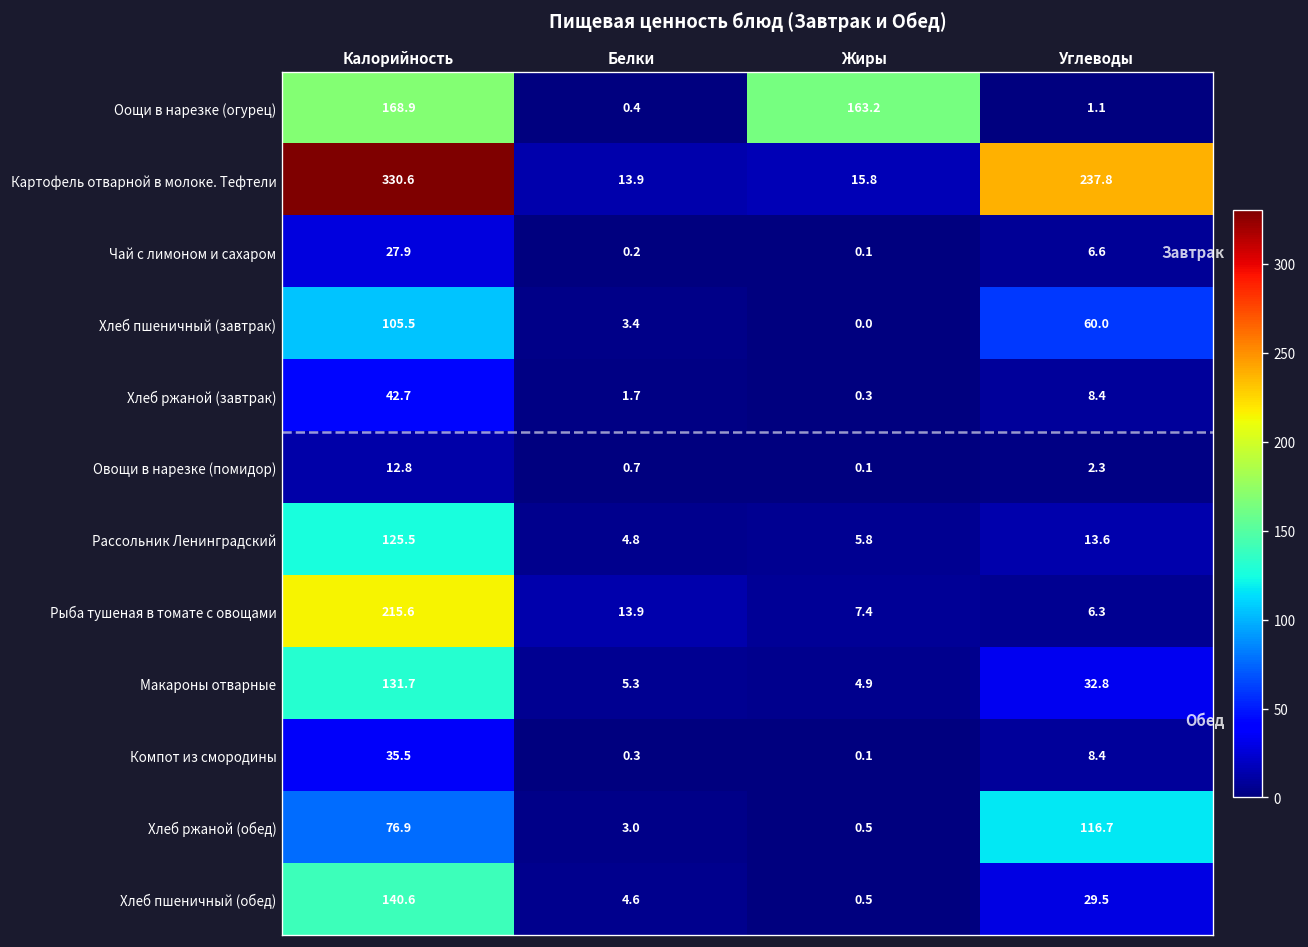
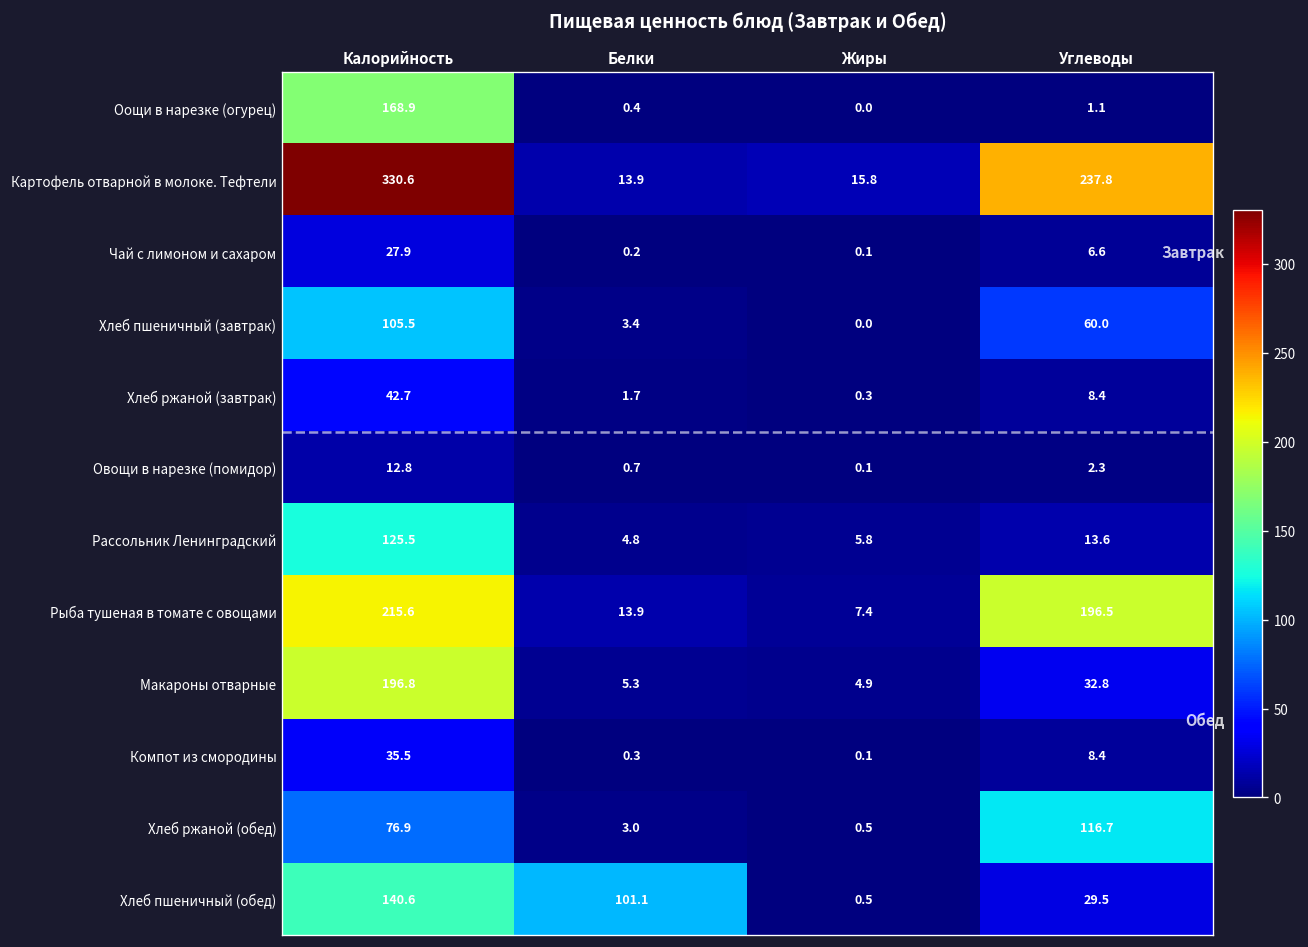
Оощи в нарезке (огурец), Жиры: 163.2 -> 0.0
Рыба тушеная в томате с овощами, Углеводы: 6.3 -> 196.5
Макароны отварные, Калорийность: 131.7 -> 196.8
Хлеб пшеничный (обед), Белки: 4.6 -> 101.1
